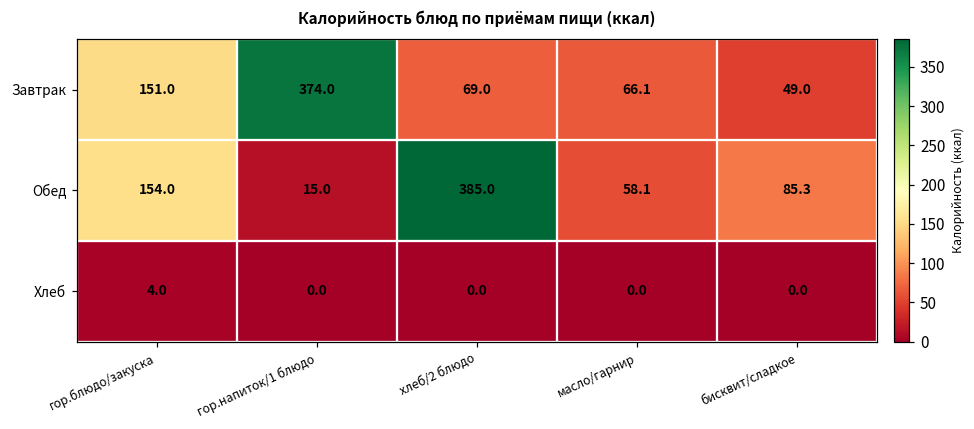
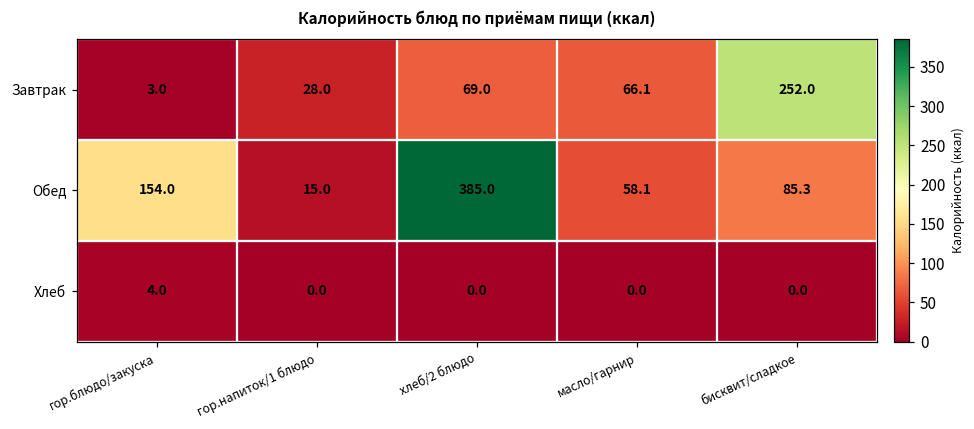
Завтрак, гор.блюдо/закуска: 151.0 -> 3.0
Завтрак, гор.напиток/1 блюдо: 374.0 -> 28.0
Завтрак, бисквит/сладкое: 49.0 -> 252.0
